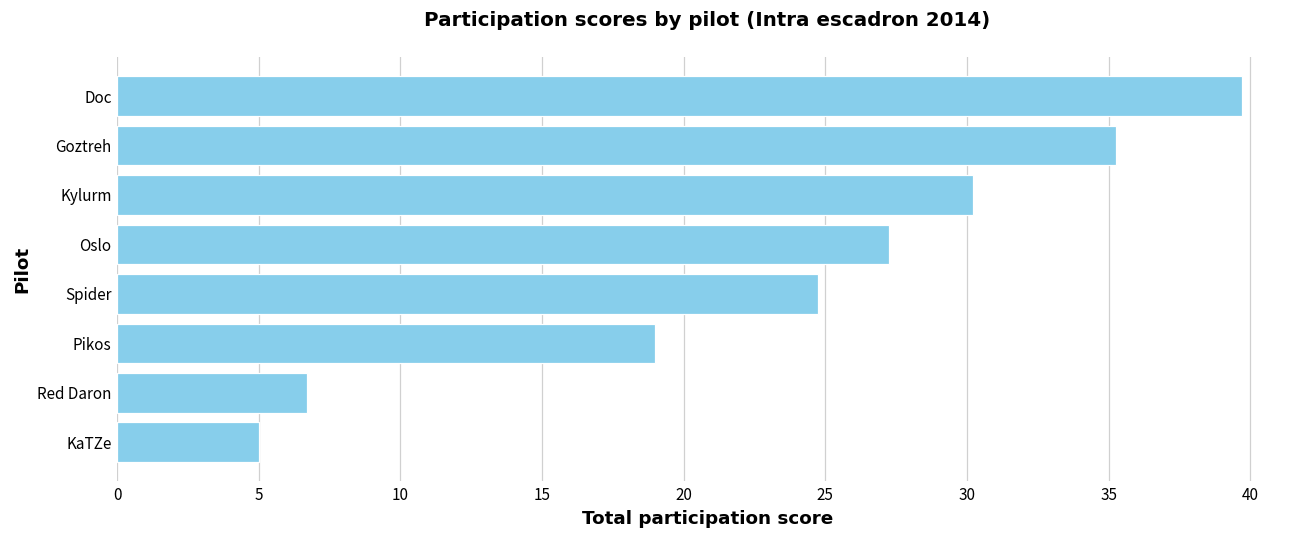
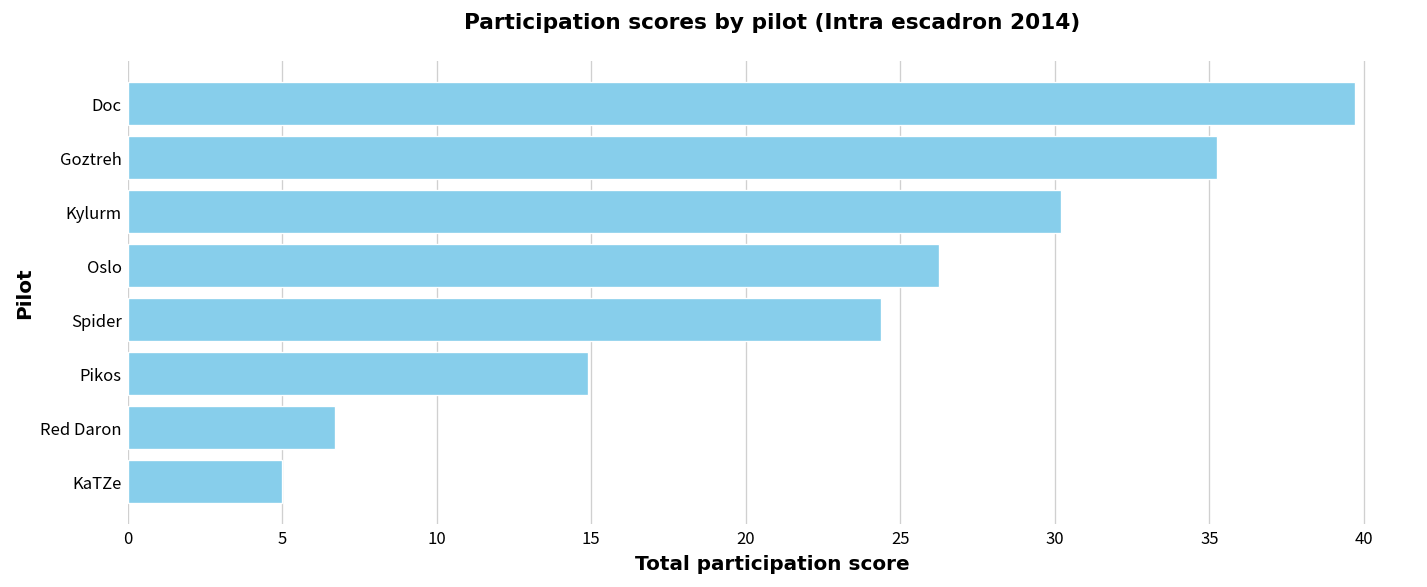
Oslo: 27.3 -> 26.2
Spider: 24.8 -> 24.4
Pikos: 19.0 -> 14.9
